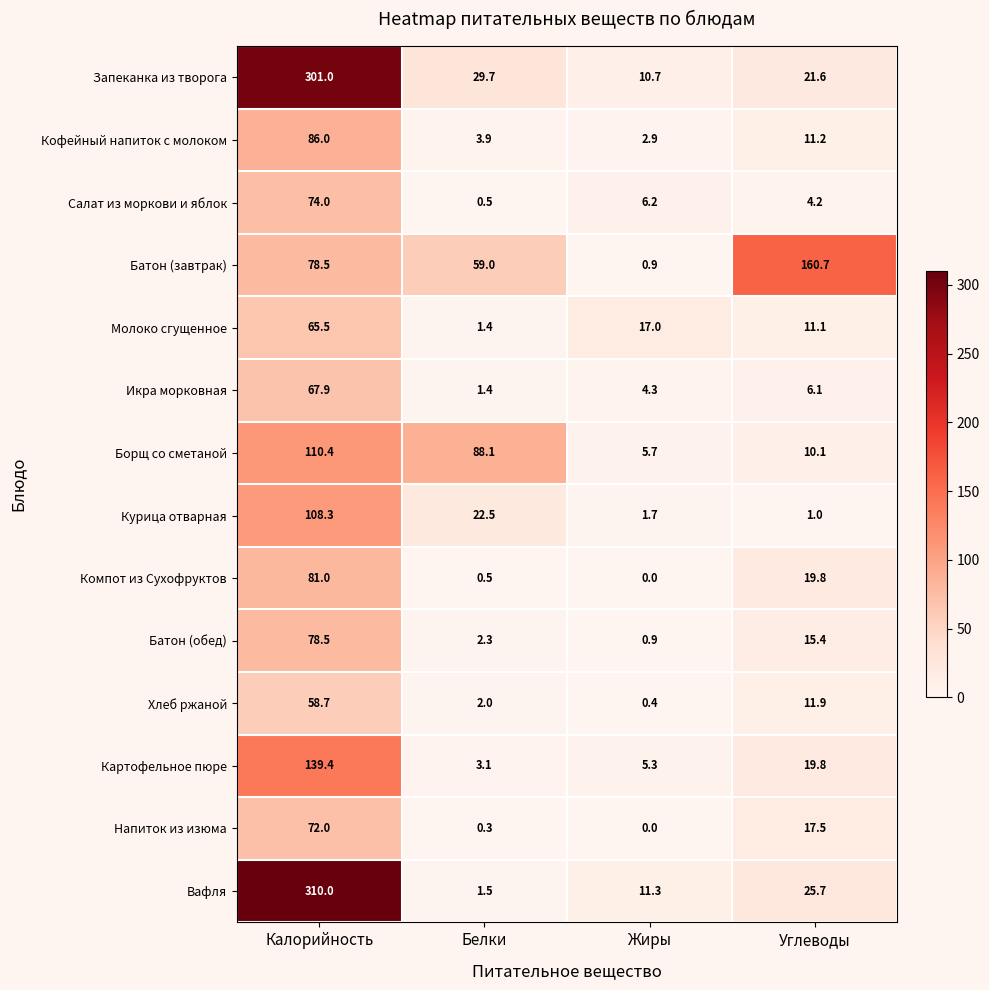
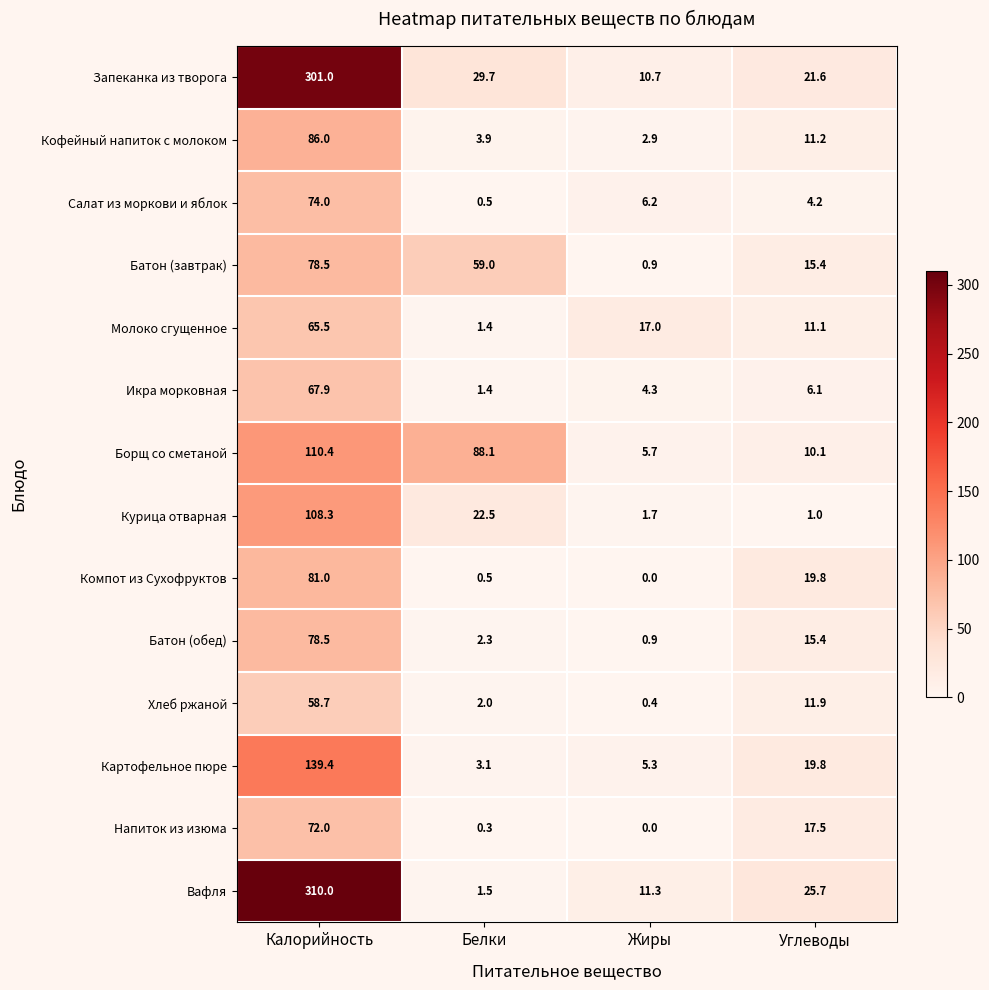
Батон (завтрак), Углеводы: 160.7 -> 15.4
